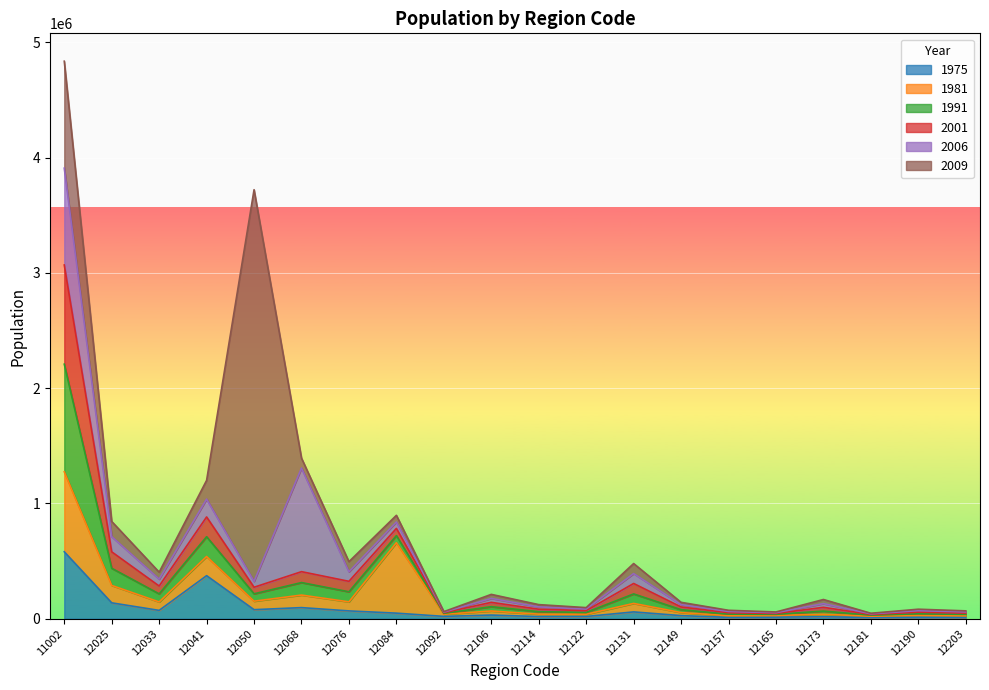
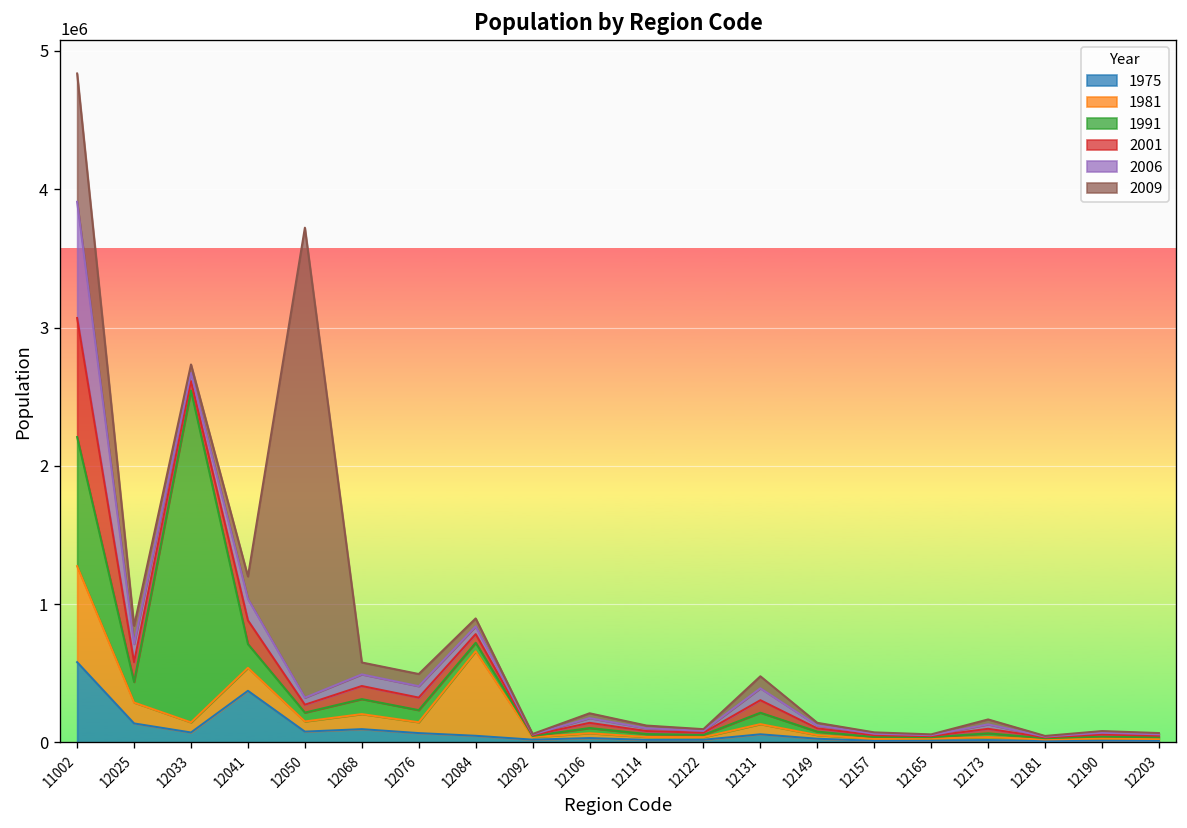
1991, 12033: 70000 -> 2400000
2006, 12068: 900000 -> 80000
